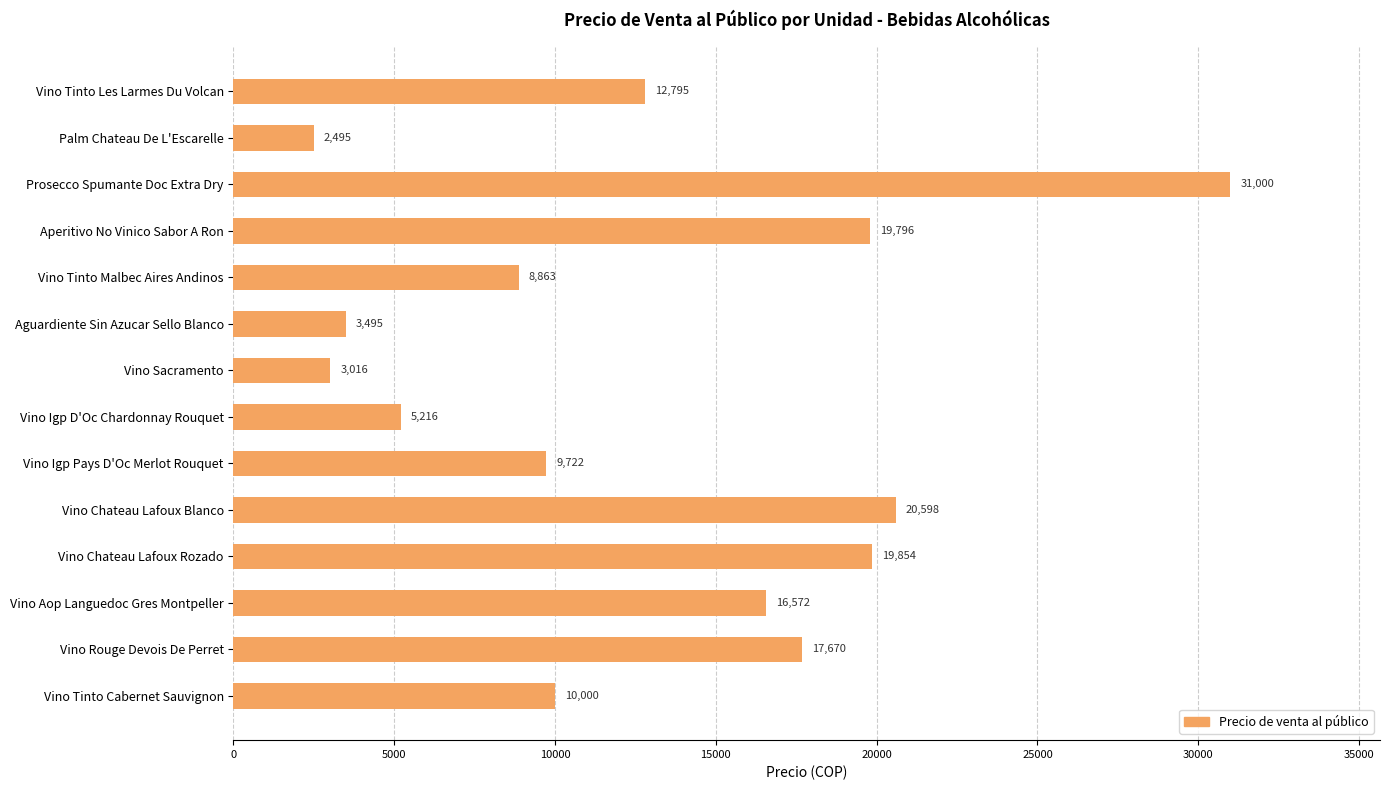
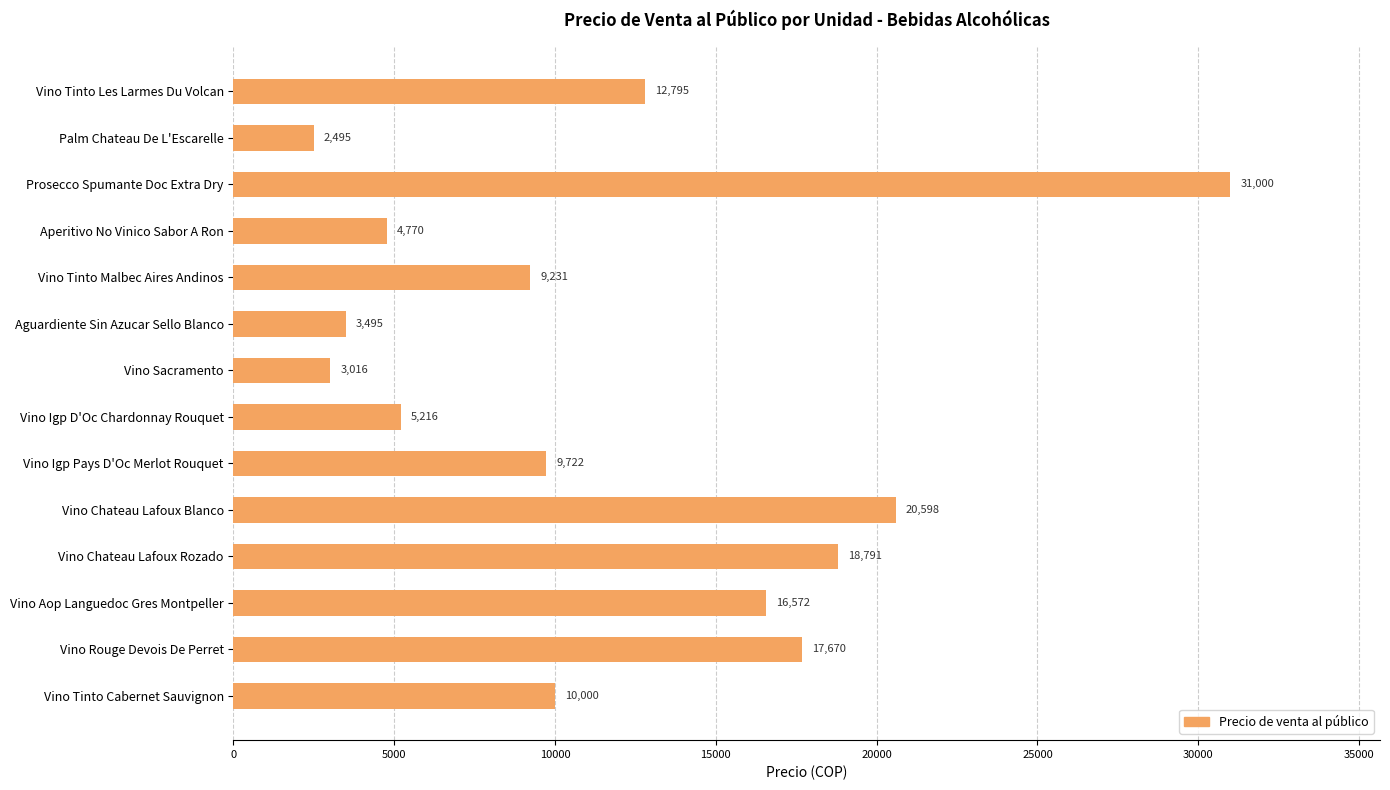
Aperitivo No Vinico Sabor A Ron: 19,796 -> 4,770
Vino Tinto Malbec Aires Andinos: 8,863 -> 9,231
Vino Chateau Lafoux Rozado: 19,854 -> 18,791
